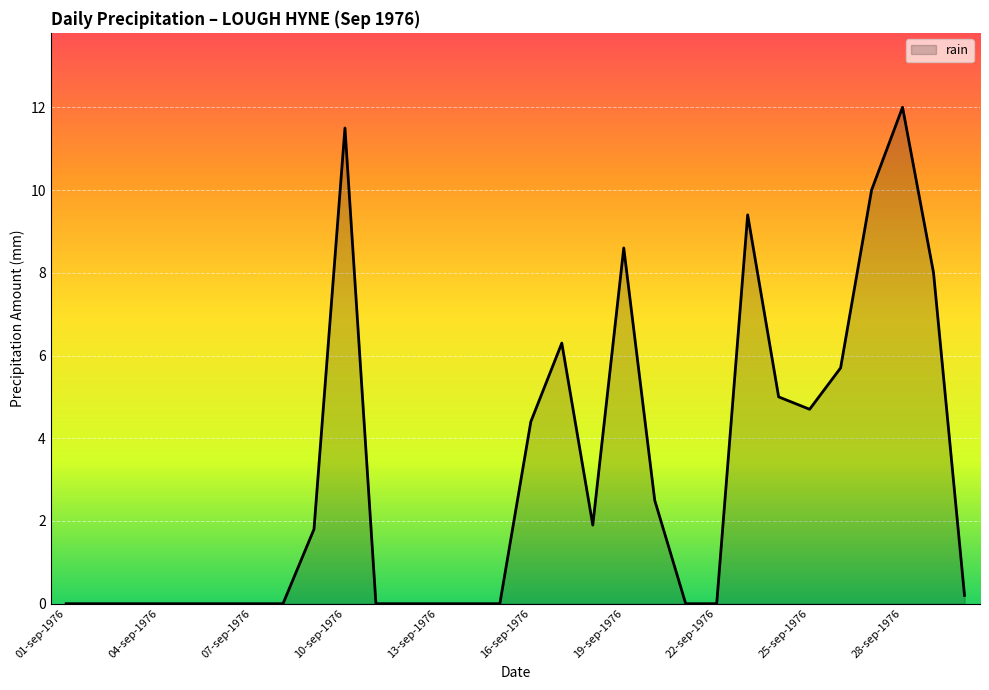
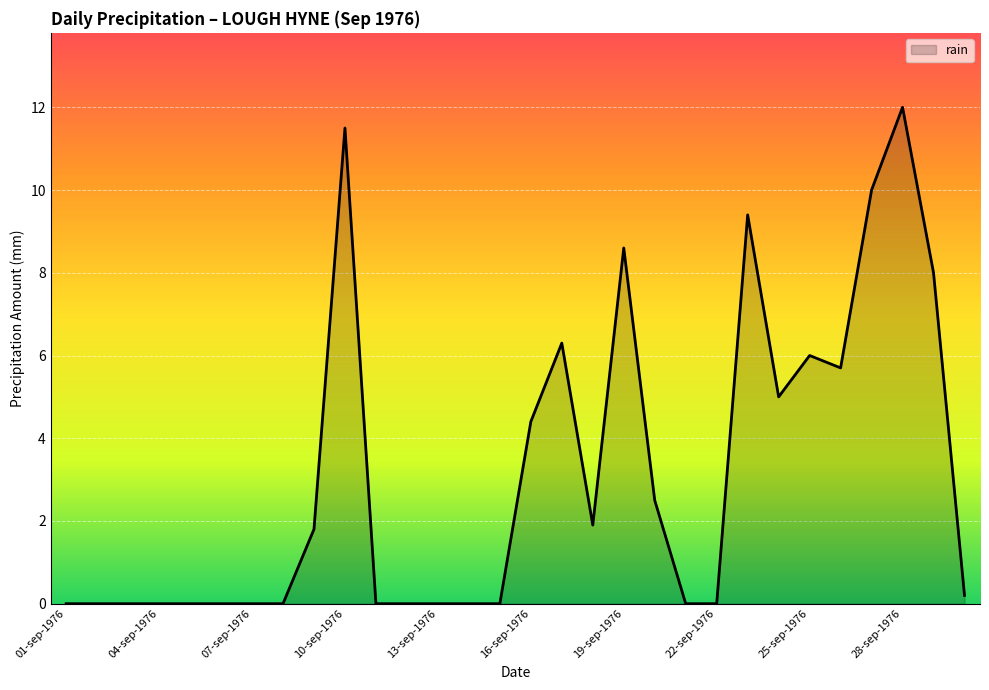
25-sep-1976: 4.7 -> 6.0
